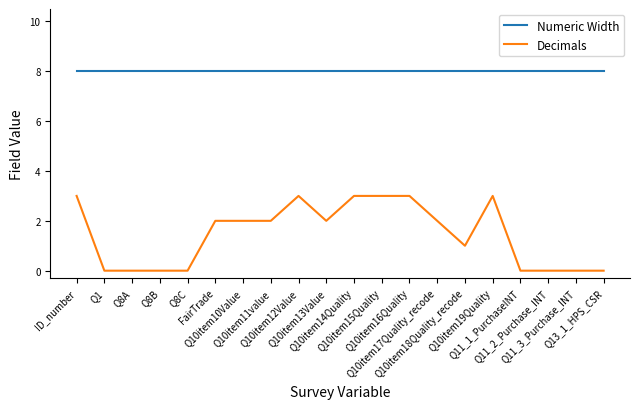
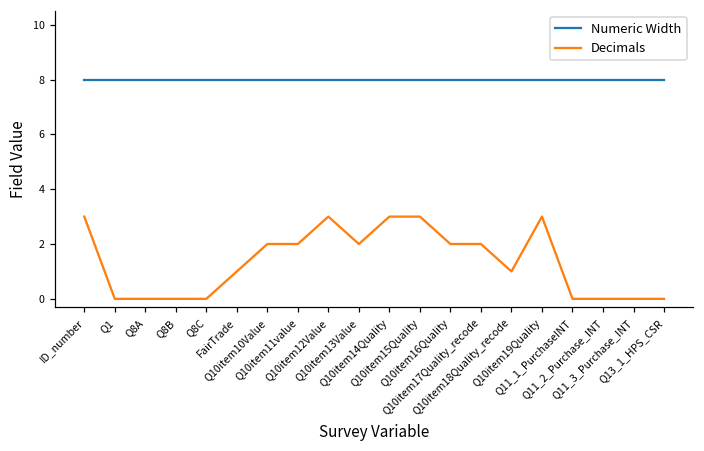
Decimals, FairTrade: 2 -> 1
Decimals, Q10item16Quality: 3 -> 2
